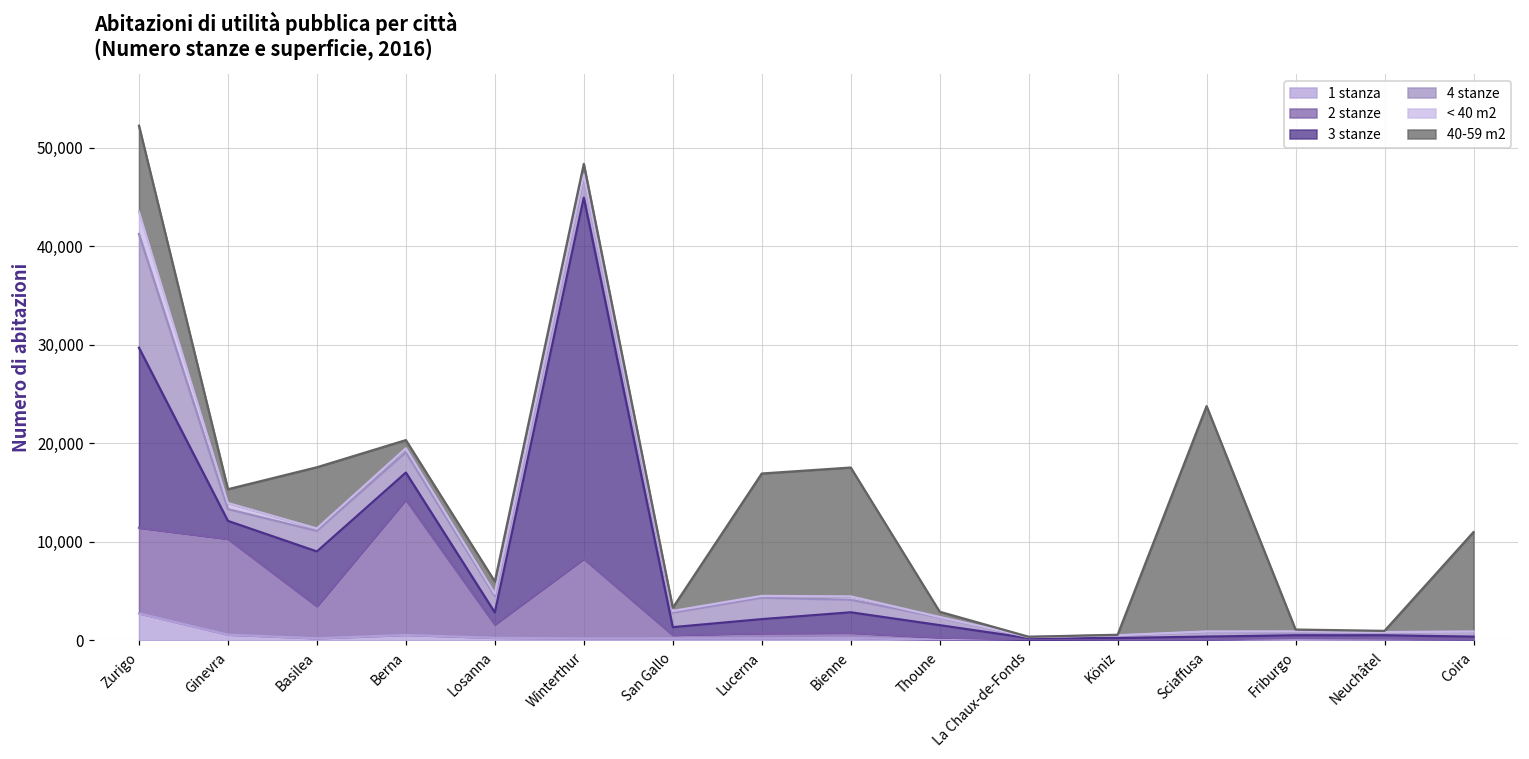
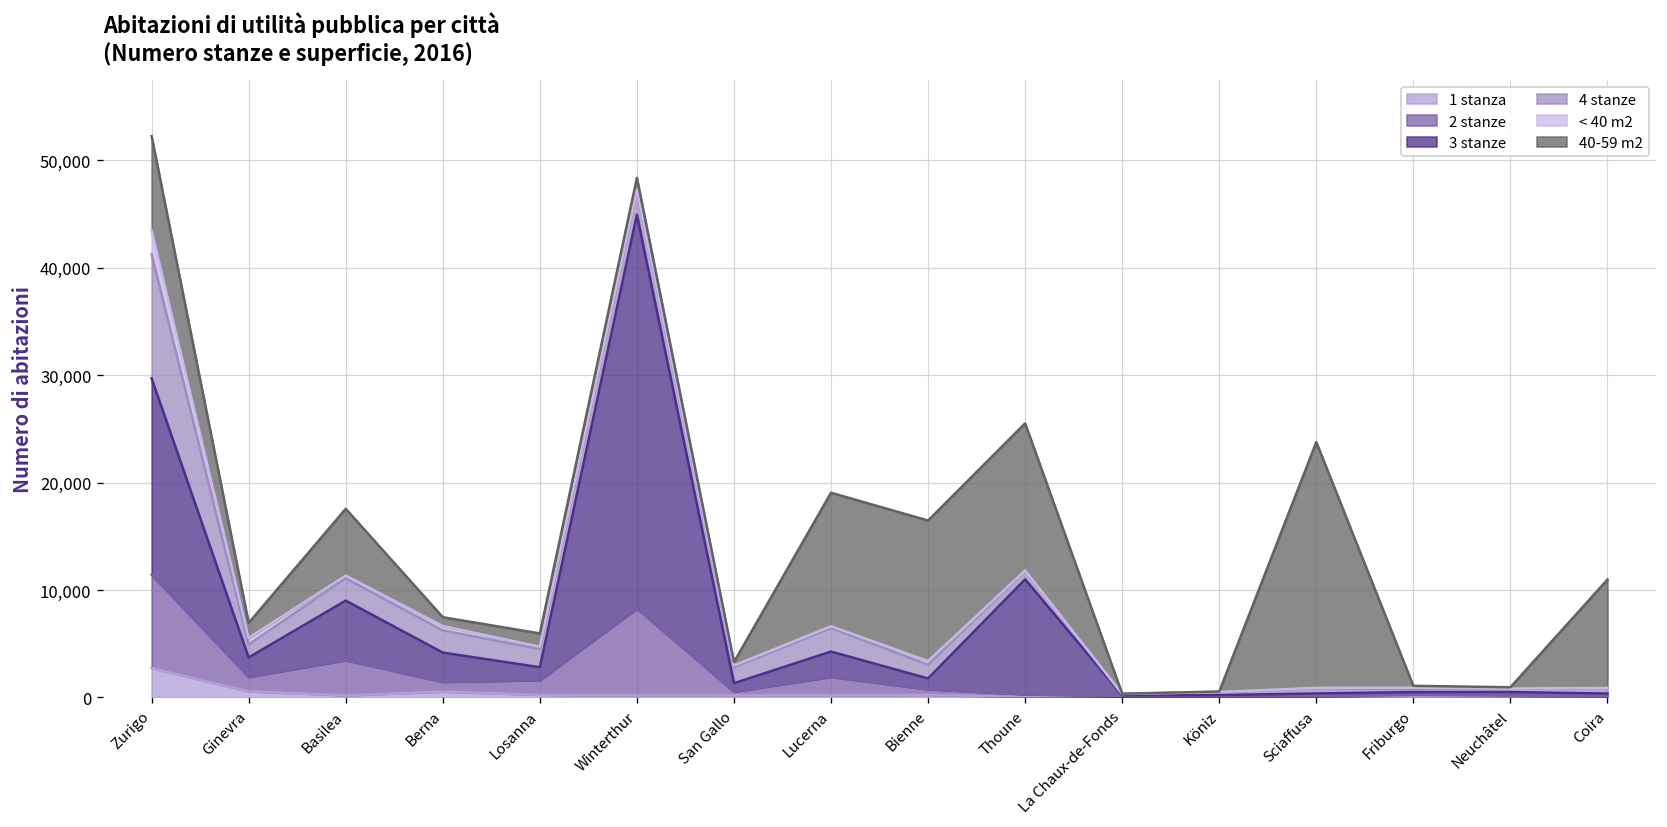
2 stanze, Ginevra: 10,000 -> 1,000
2 stanze, Berna: 14,000 -> 1,000
2 stanze, Lucerna: 1,000 -> 2,000
3 stanze, Lucerna: 1,000 -> 2,000
3 stanze, Bienne: 2,000 -> 1,000
3 stanze, Thoune: 1,000 -> 11,000
40-59 m2, Thoune: 1,000 -> 14,000
